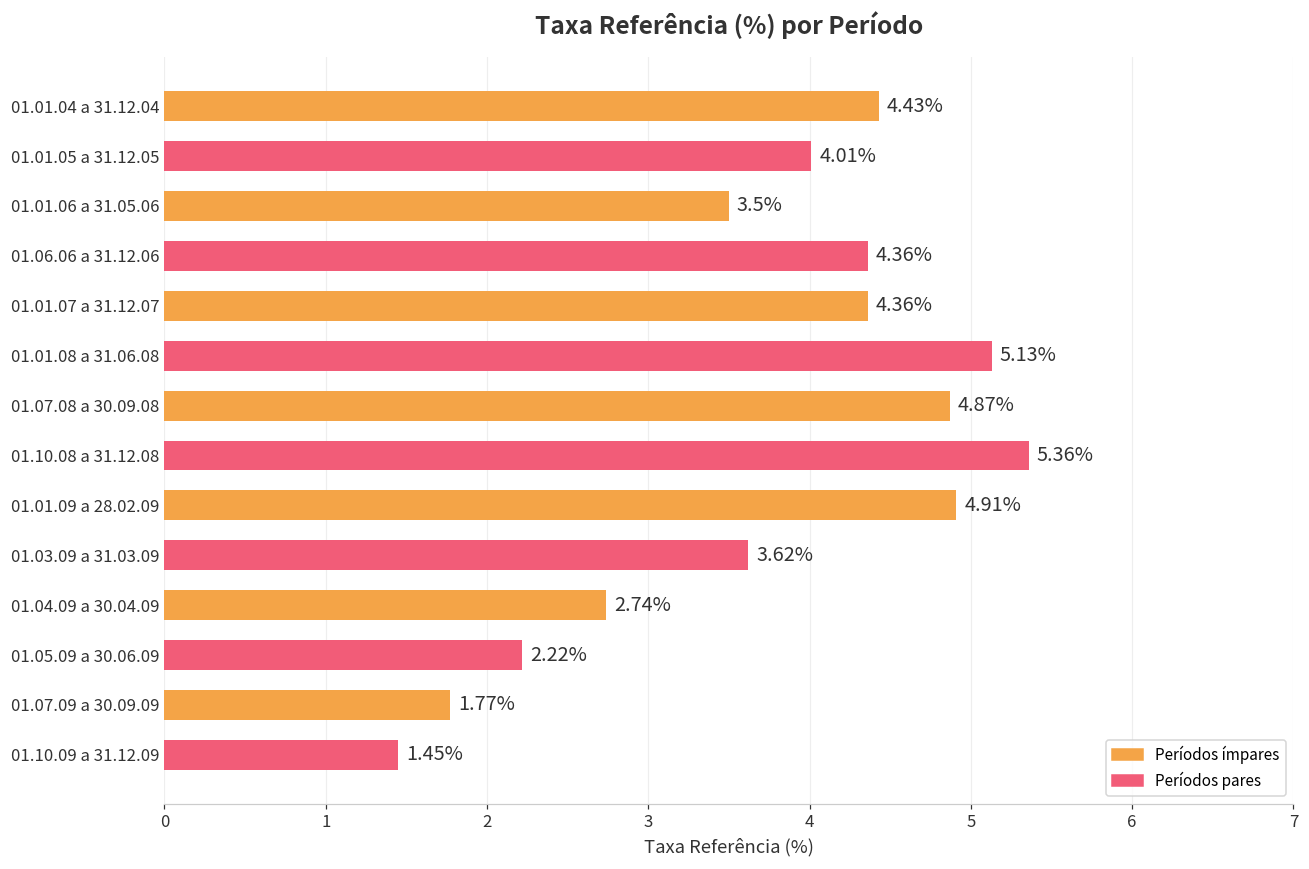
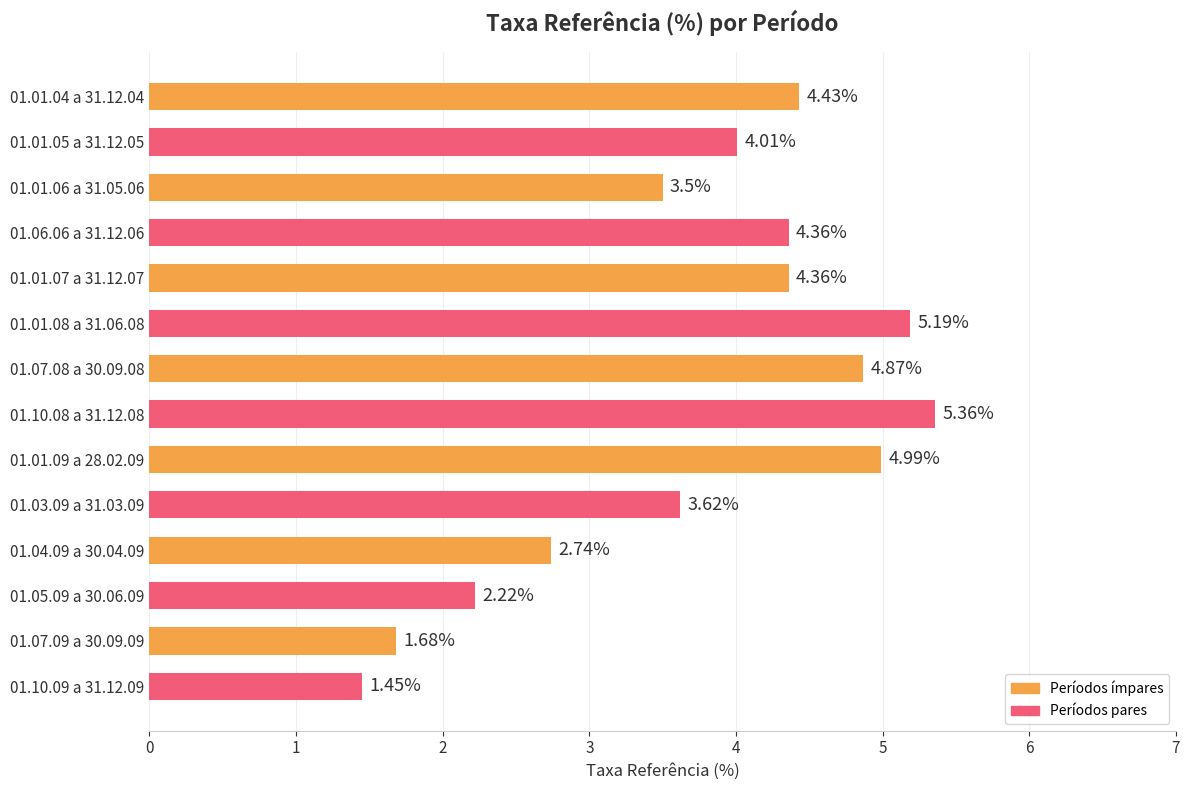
01.01.08 a 31.06.08: 5.13% -> 5.19%
01.01.09 a 28.02.09: 4.91% -> 4.99%
01.07.09 a 30.09.09: 1.77% -> 1.68%
